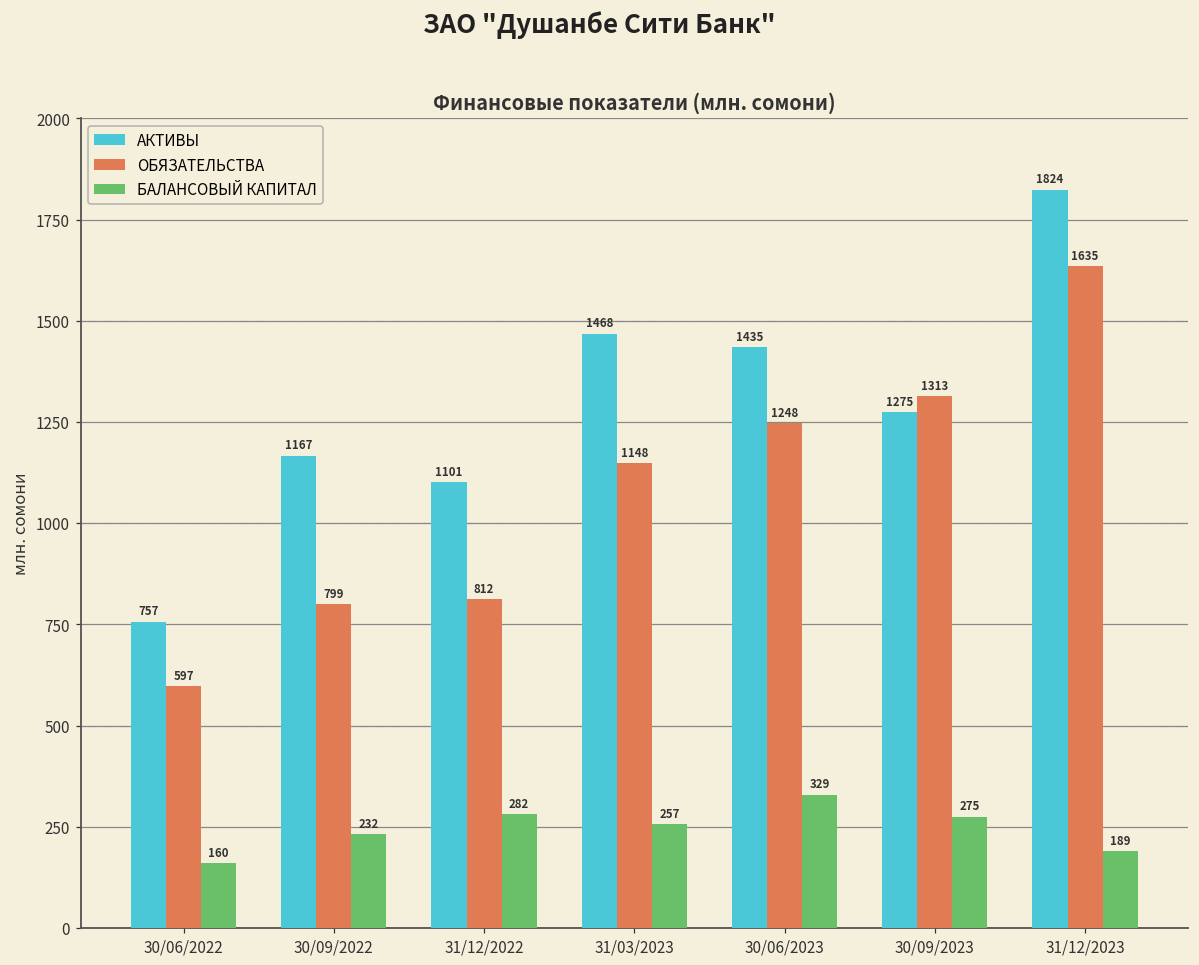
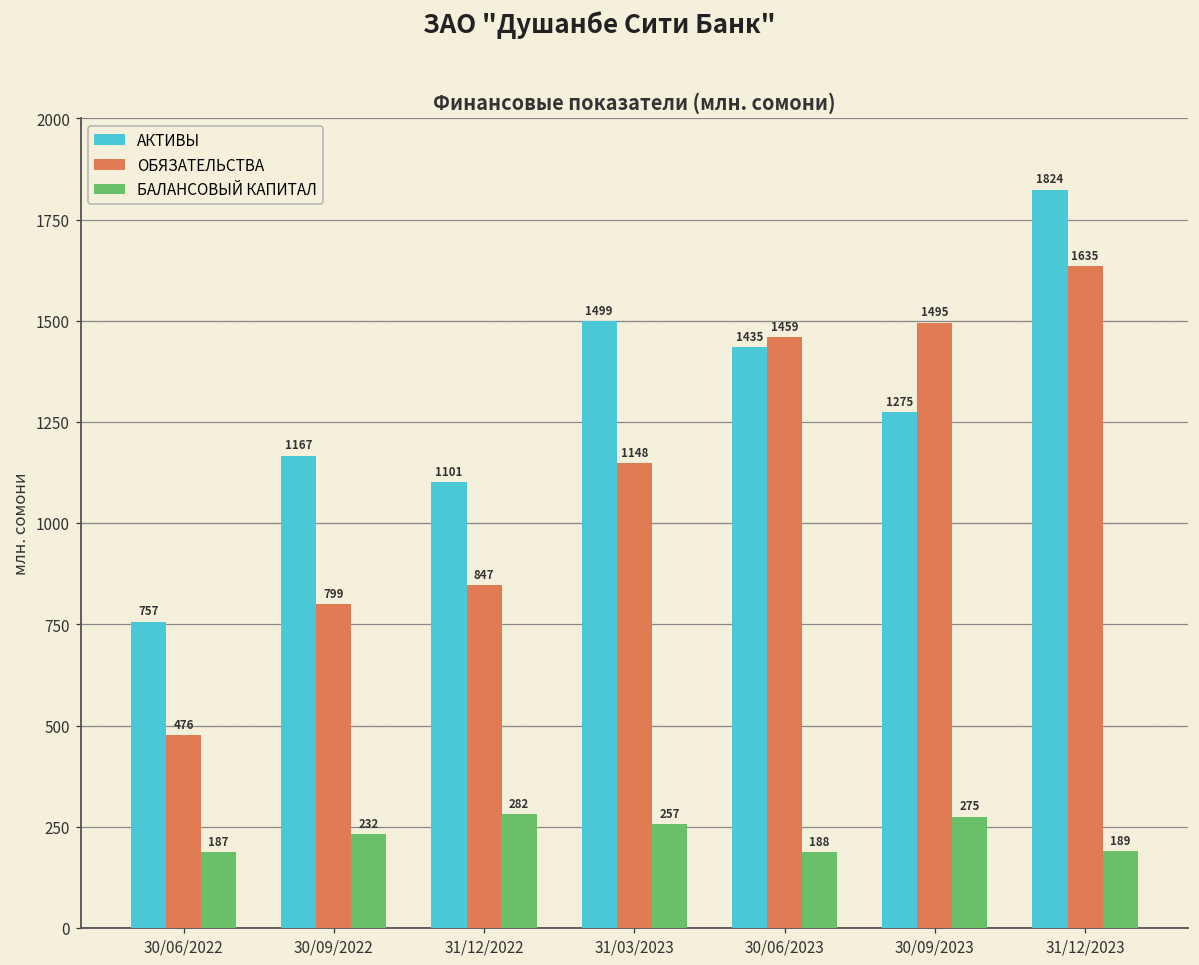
ОБЯЗАТЕЛЬСТВА, 30/06/2022: 597 -> 476
БАЛАНСОВЫЙ КАПИТАЛ, 30/06/2022: 160 -> 187
ОБЯЗАТЕЛЬСТВА, 31/12/2022: 812 -> 847
АКТИВЫ, 31/03/2023: 1468 -> 1499
ОБЯЗАТЕЛЬСТВА, 30/06/2023: 1248 -> 1459
БАЛАНСОВЫЙ КАПИТАЛ, 30/06/2023: 329 -> 188
ОБЯЗАТЕЛЬСТВА, 30/09/2023: 1313 -> 1495
